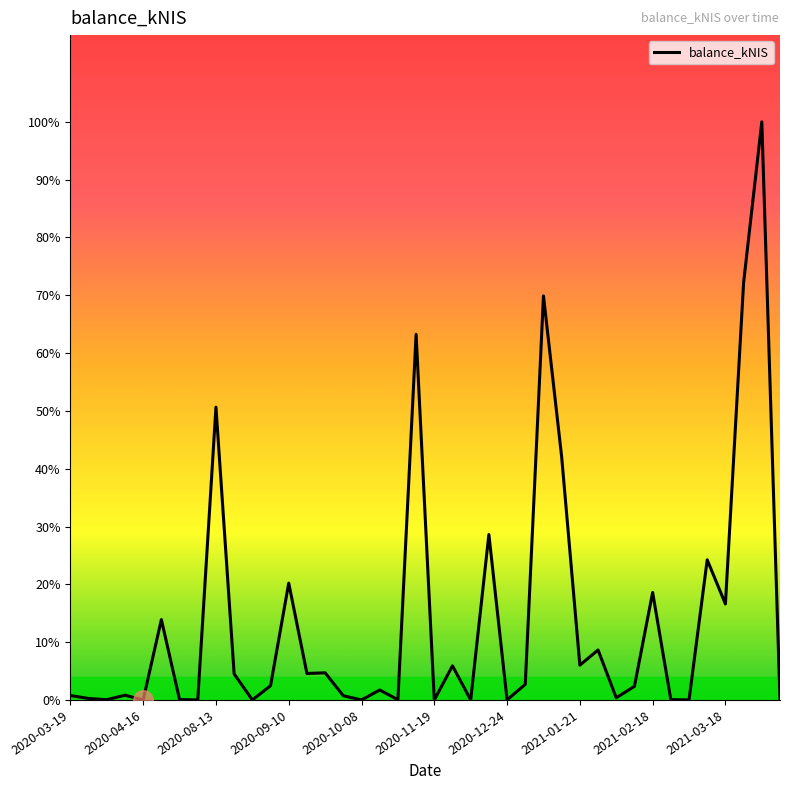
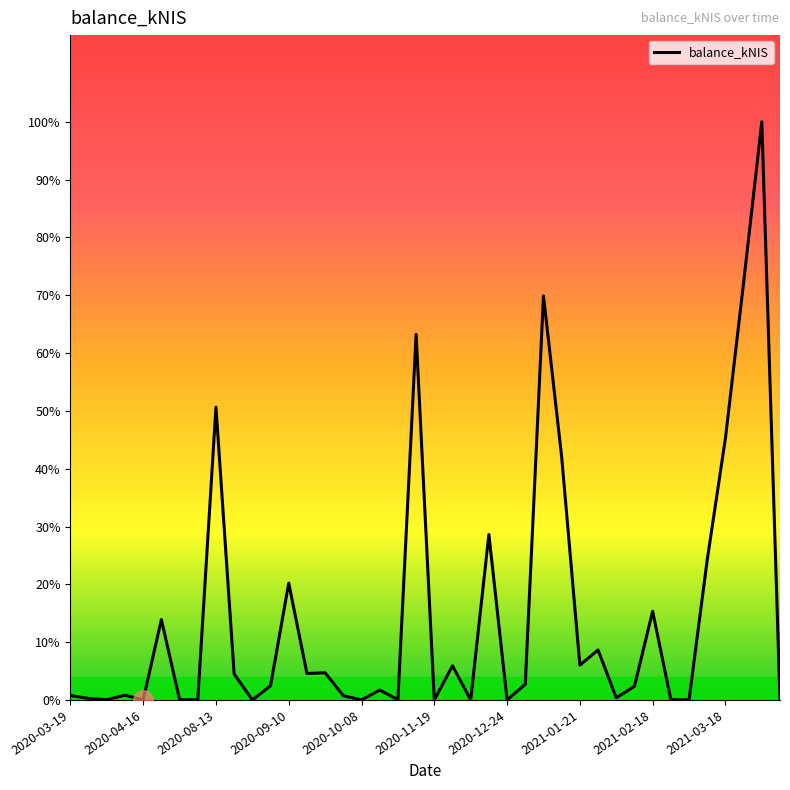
balance_kNIS, 2021-02-18: 19% -> 15%
balance_kNIS, 2021-03-18: 17% -> 45%
